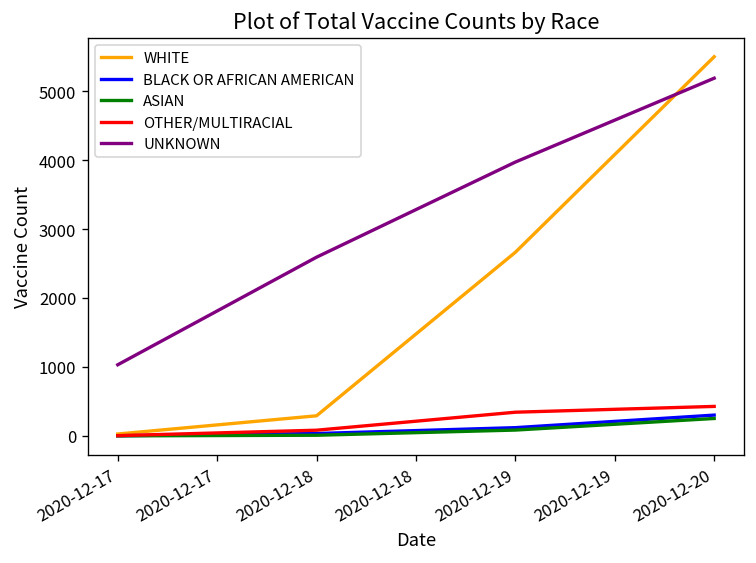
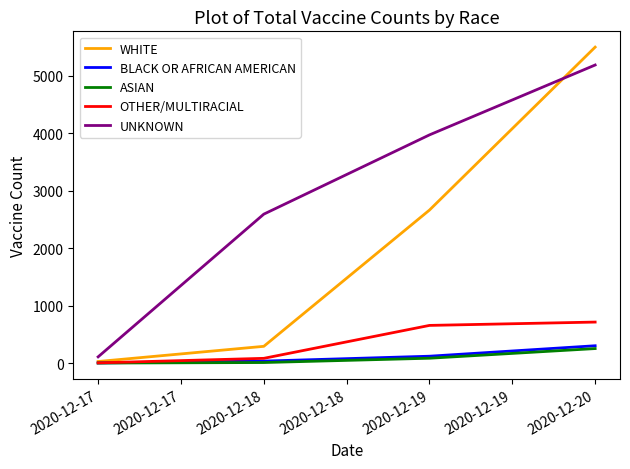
UNKNOWN, 2020-12-17: 1000 -> 100
OTHER/MULTIRACIAL, 2020-12-19: 300 -> 700
OTHER/MULTIRACIAL, 2020-12-20: 400 -> 700
